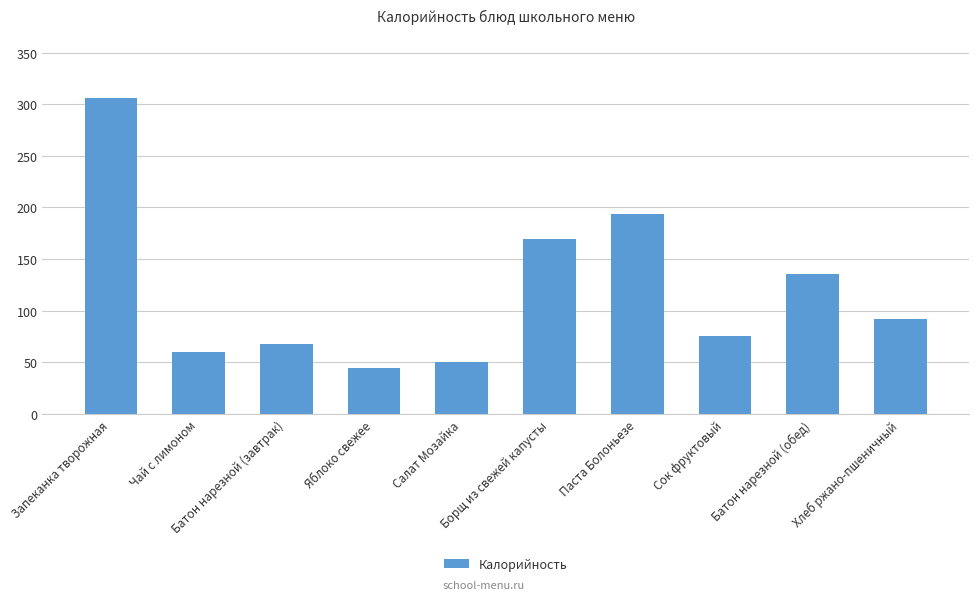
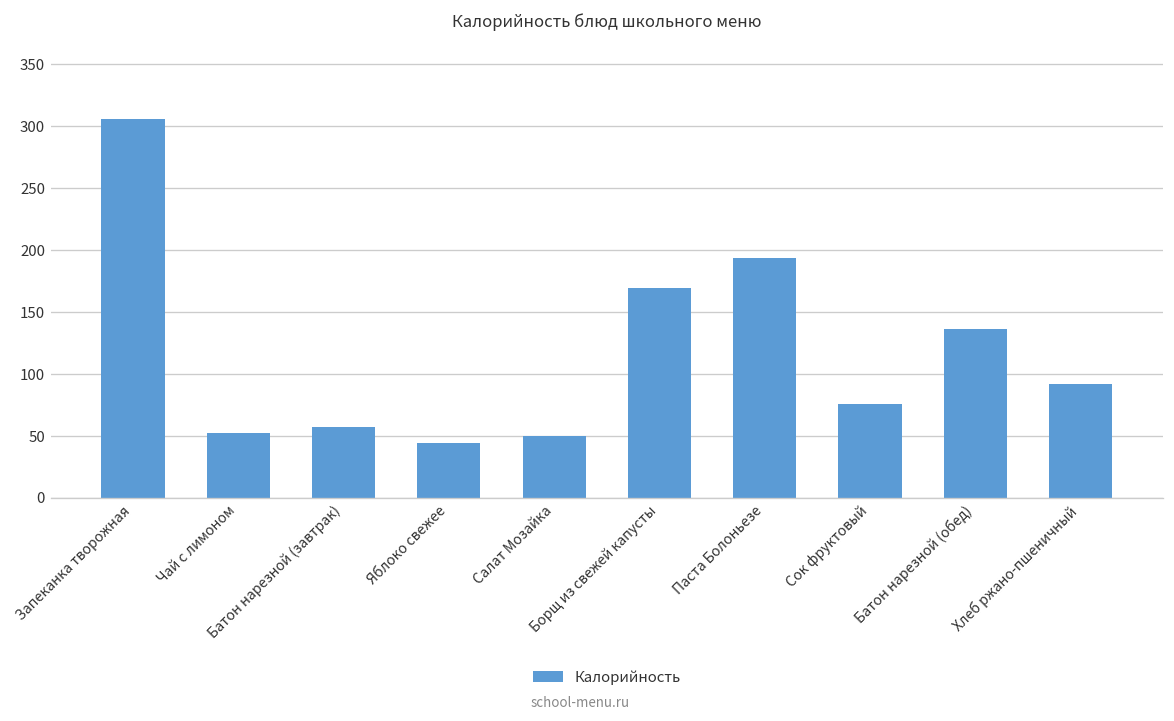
Чай с лимоном: 60 -> 52
Батон нарезной (завтрак): 68 -> 58
